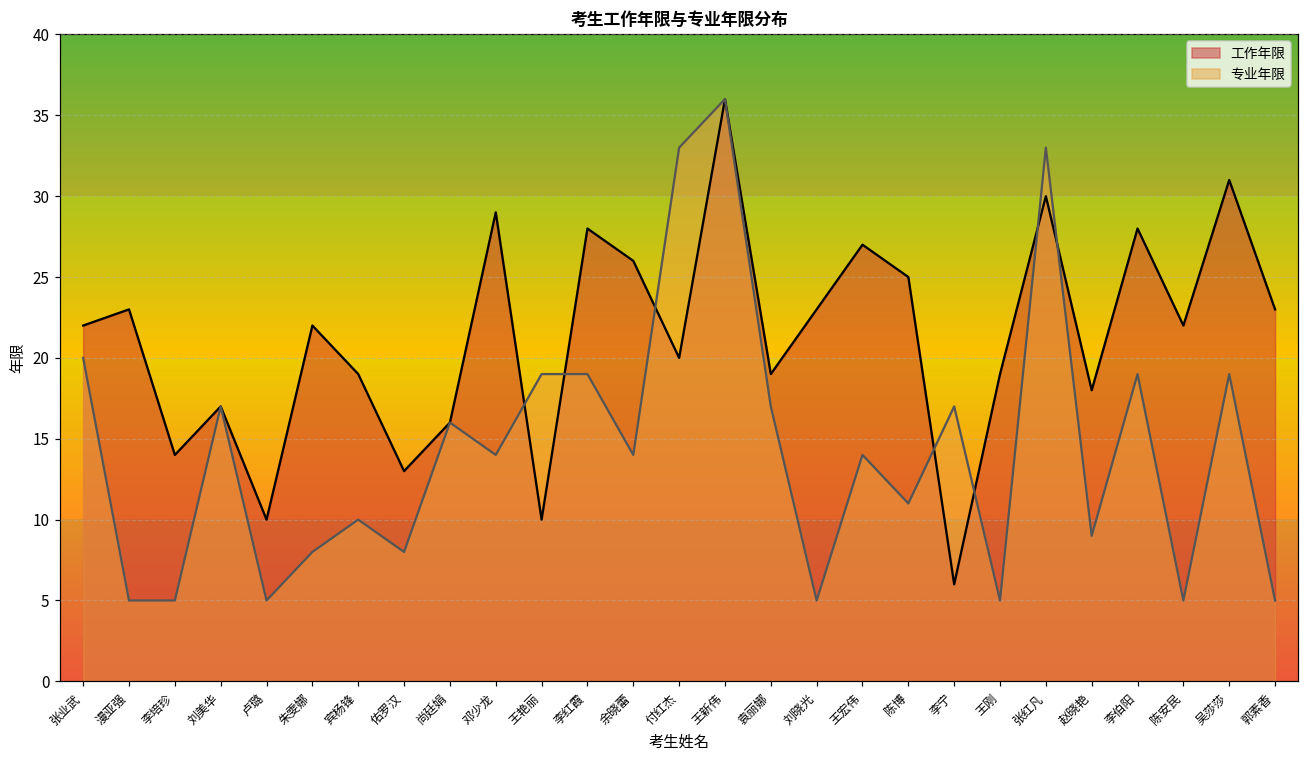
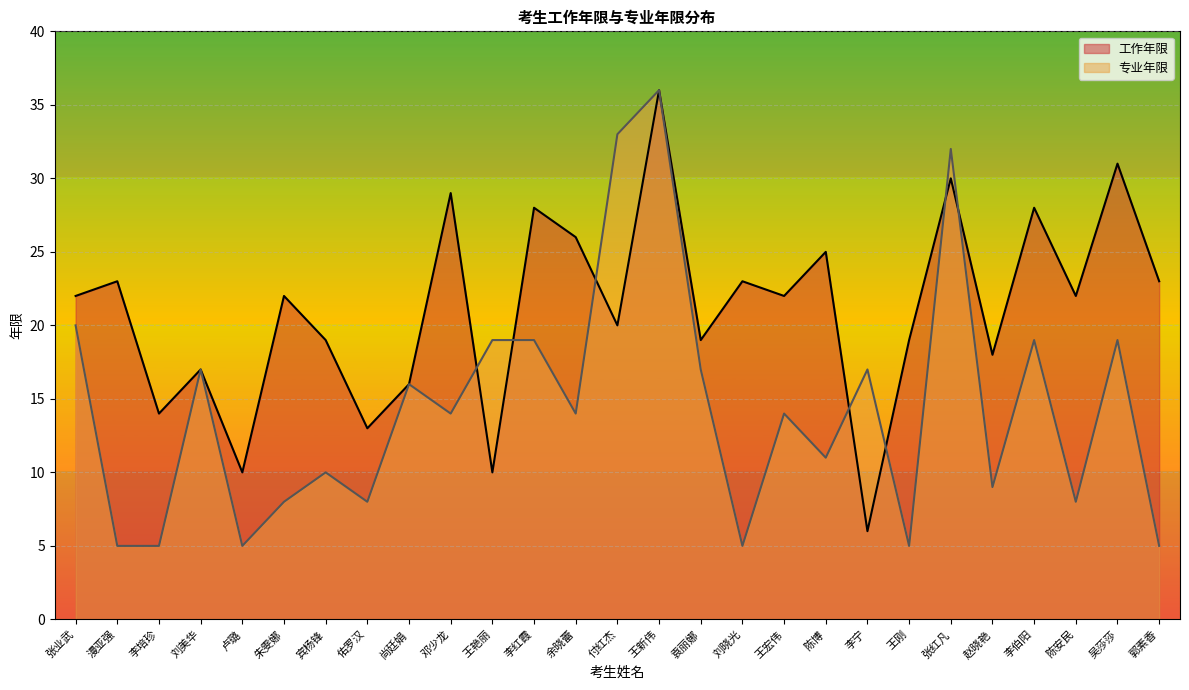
工作年限, 王宏伟: 27 -> 22
专业年限, 张红凡: 33 -> 32
专业年限, 陈安民: 5 -> 8
